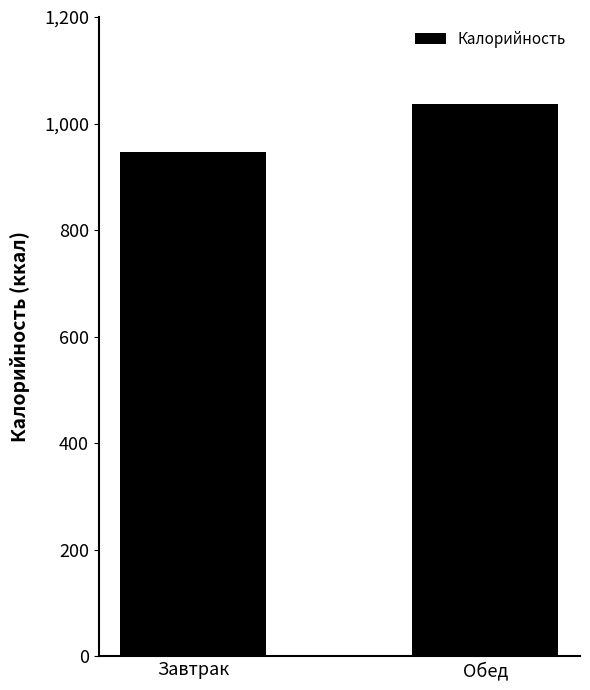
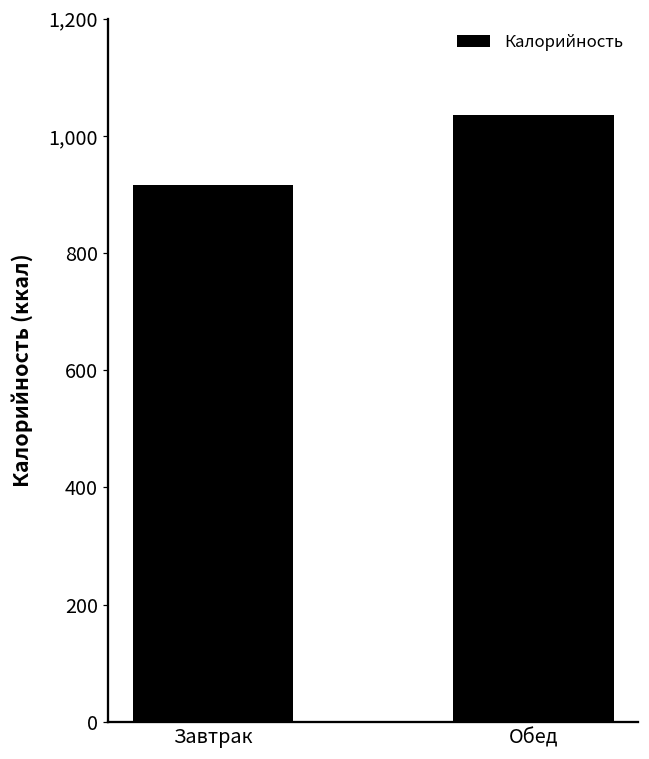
Завтрак: 950 -> 920
